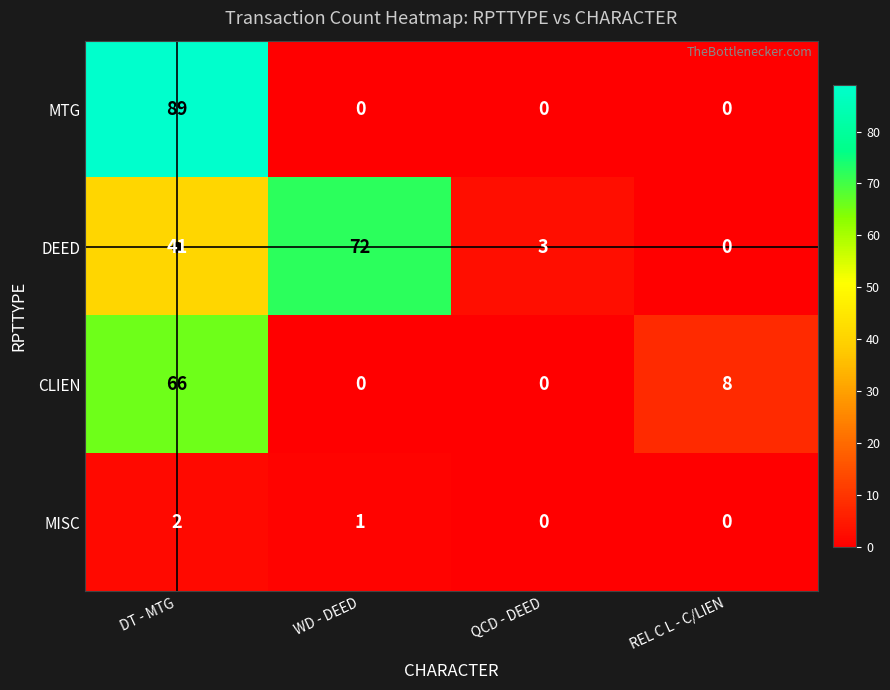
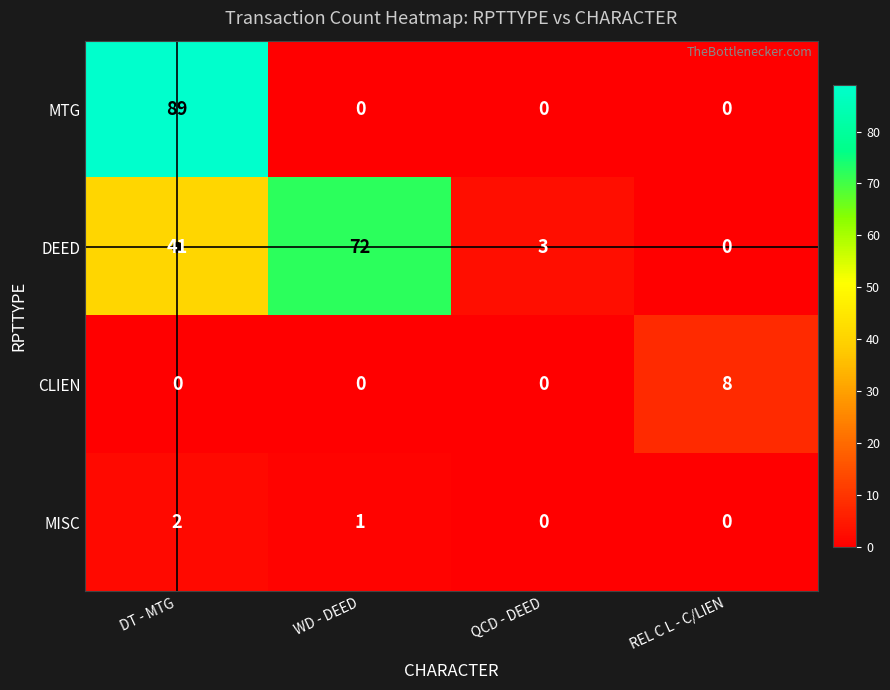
CLIEN, DT - MTG: 66 -> 0
